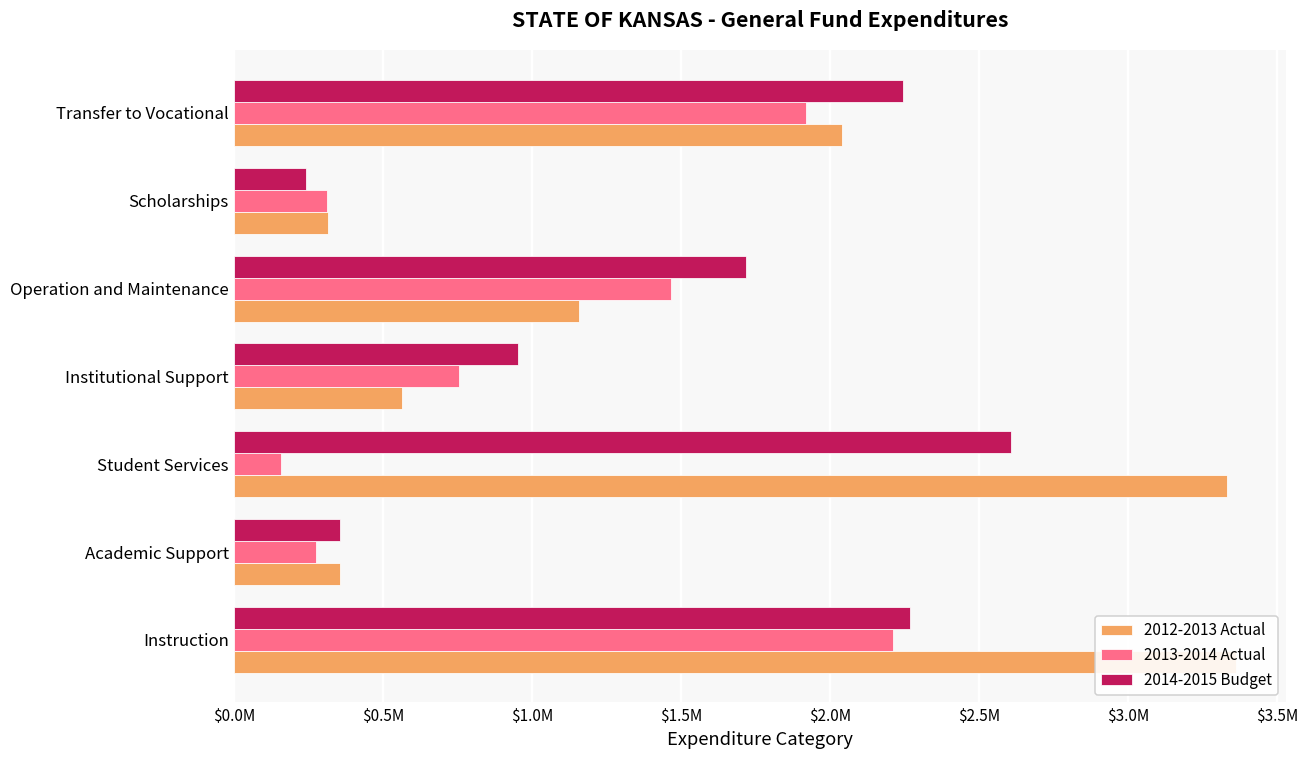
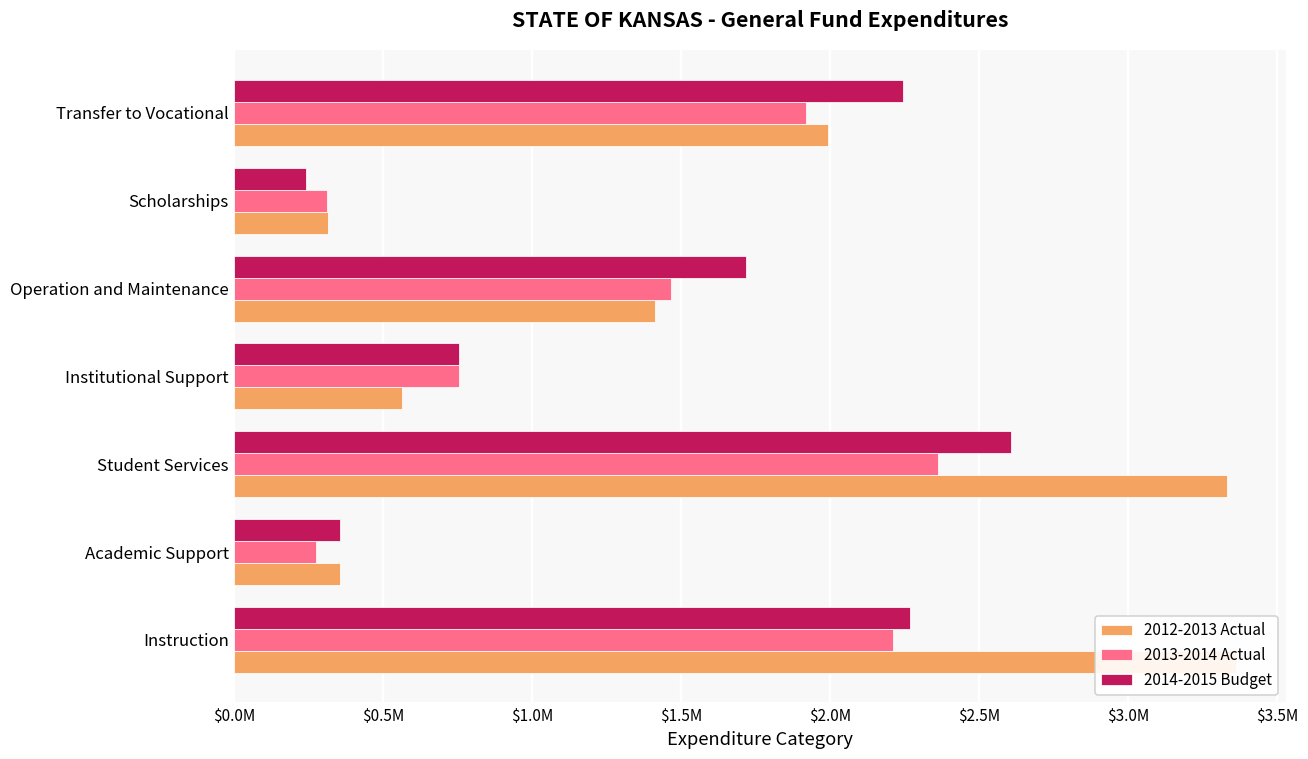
2012-2013 Actual, Transfer to Vocational: $2040000 -> $1990000
2012-2013 Actual, Operation and Maintenance: $1160000 -> $1410000
2014-2015 Budget, Institutional Support: $950000 -> $760000
2013-2014 Actual, Student Services: $160000 -> $2360000
